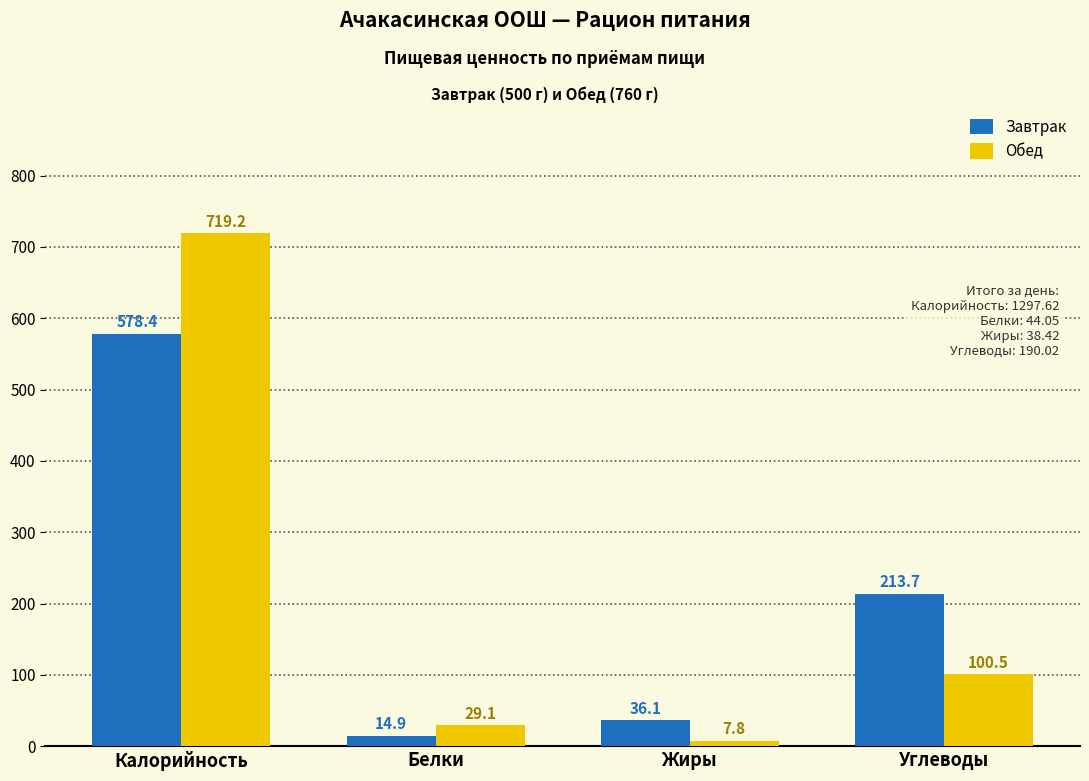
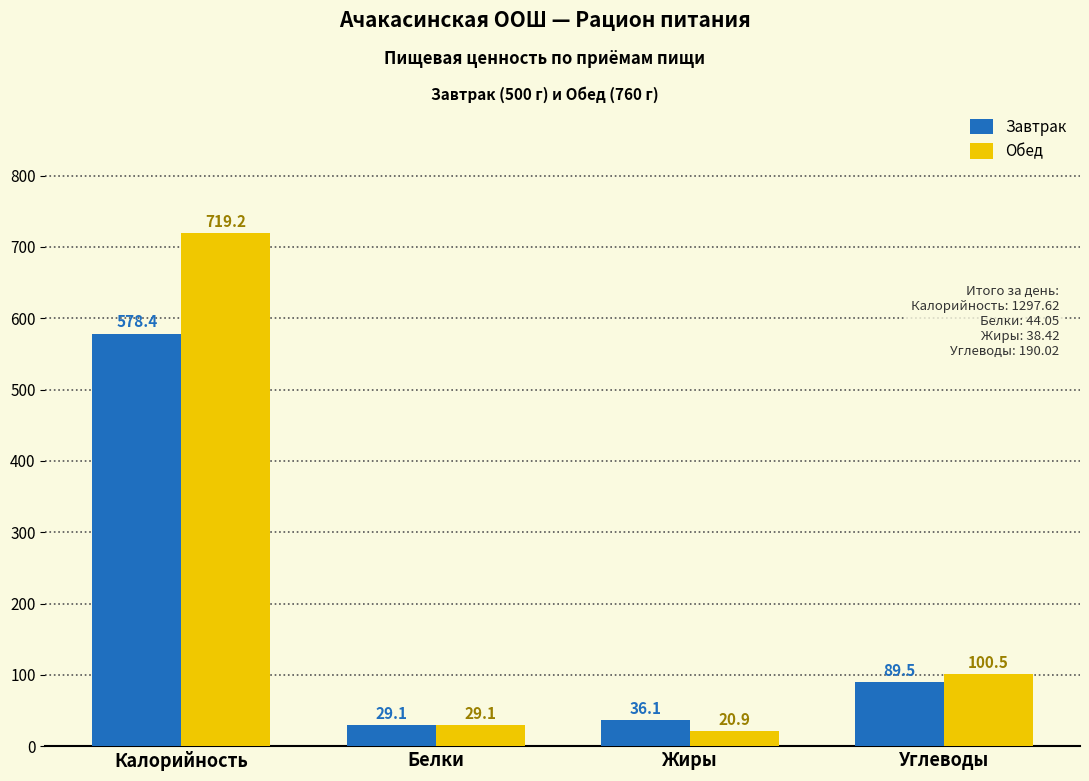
Завтрак, Белки: 14.9 -> 29.1
Обед, Жиры: 7.8 -> 20.9
Завтрак, Углеводы: 213.7 -> 89.5
